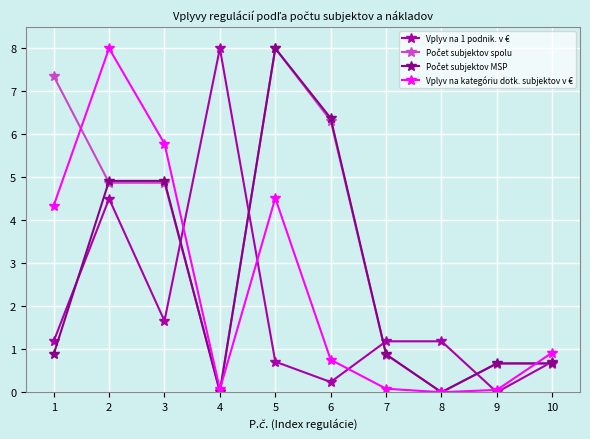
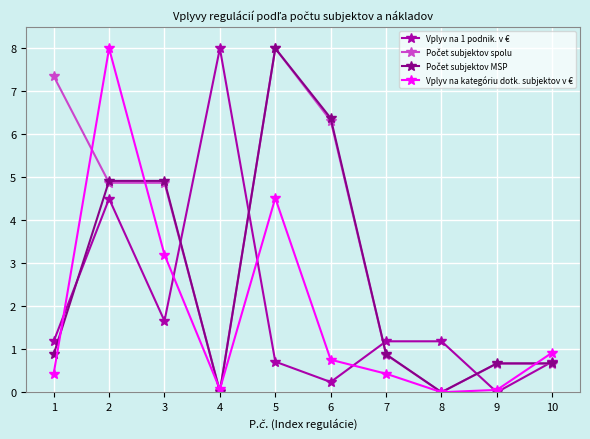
Vplyv na kategóriu dotk. subjektov v €, 1: 4.3 -> 0.4
Vplyv na kategóriu dotk. subjektov v €, 3: 5.8 -> 3.2
Vplyv na kategóriu dotk. subjektov v €, 7: 0.1 -> 0.4
